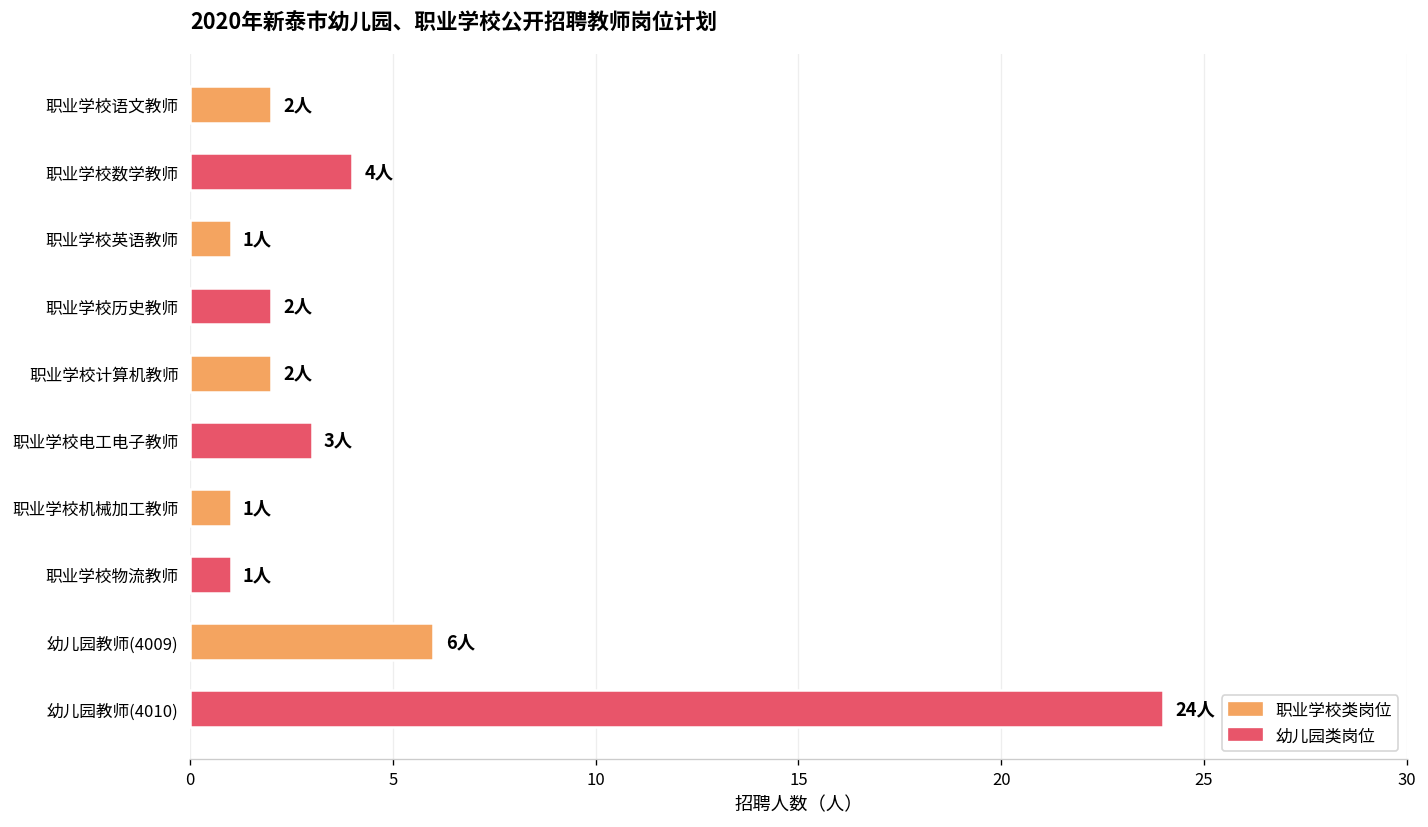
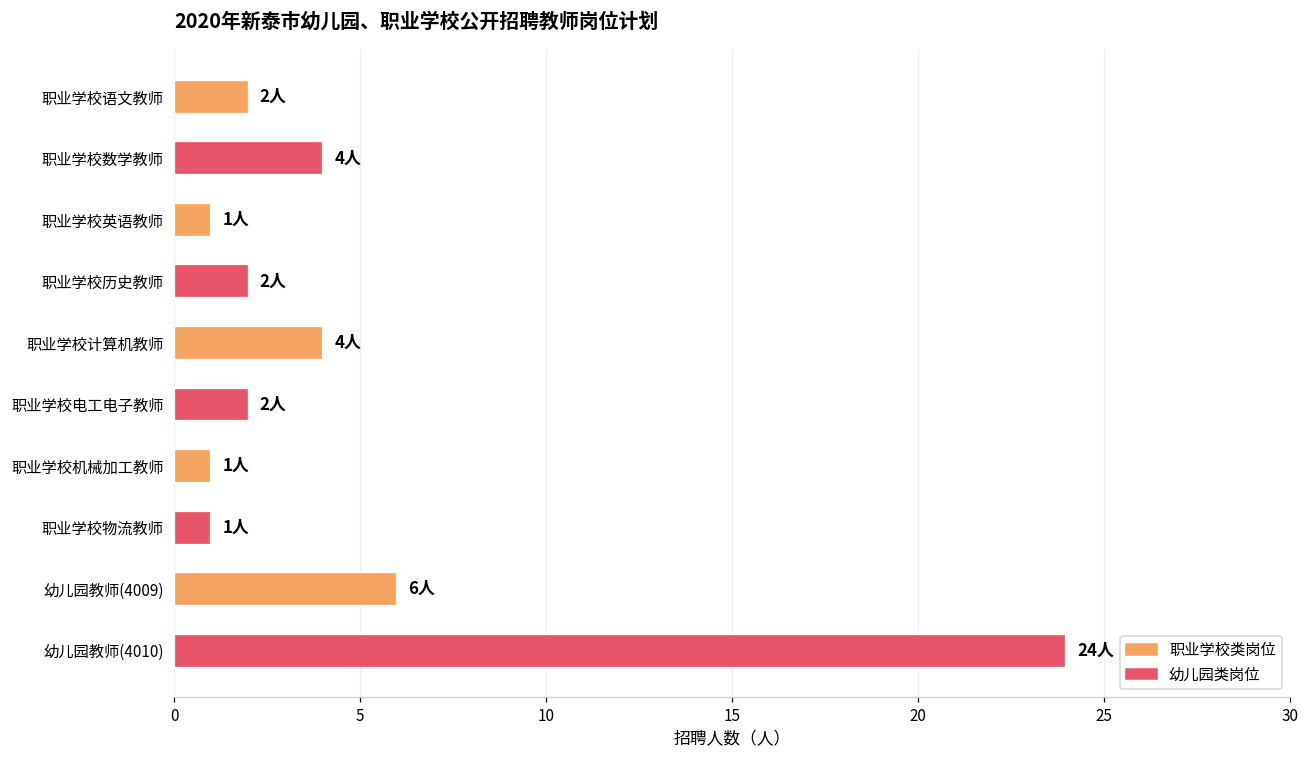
职业学校计算机教师: 2人 -> 4人
职业学校电工电子教师: 3人 -> 2人
